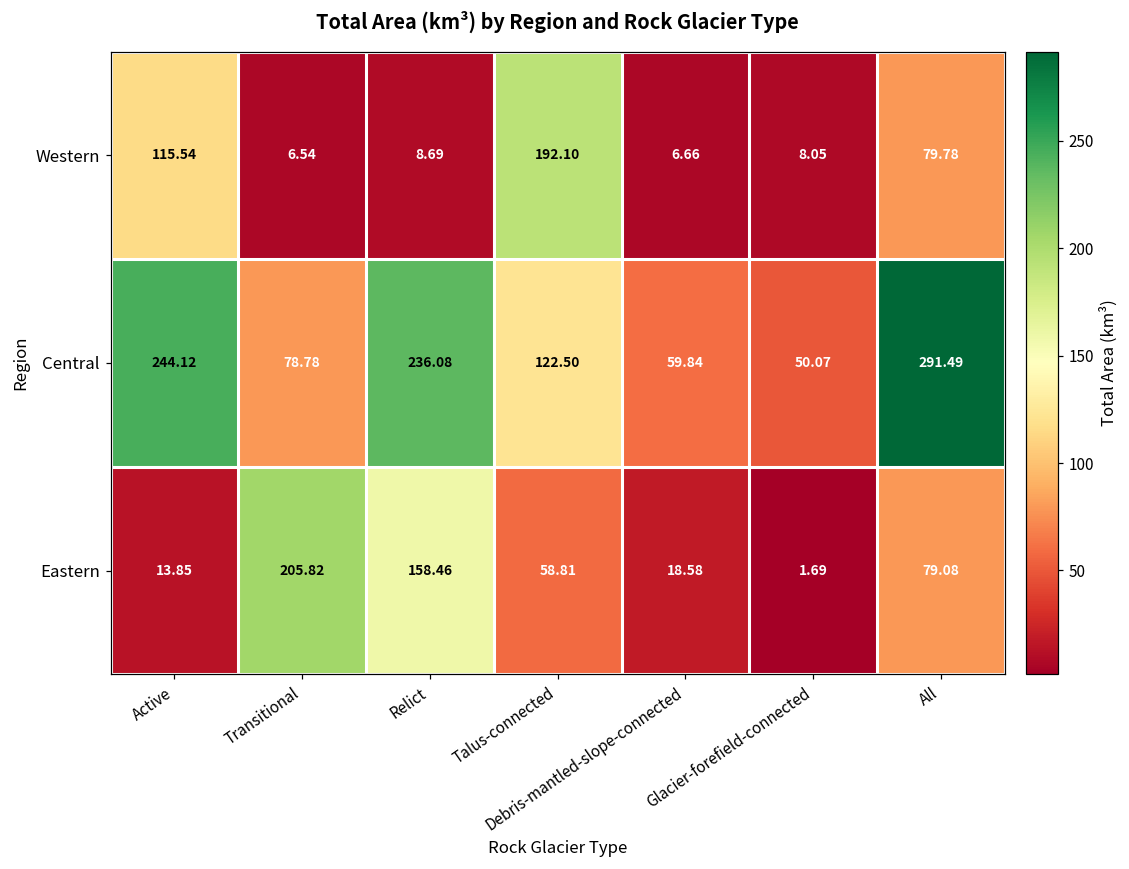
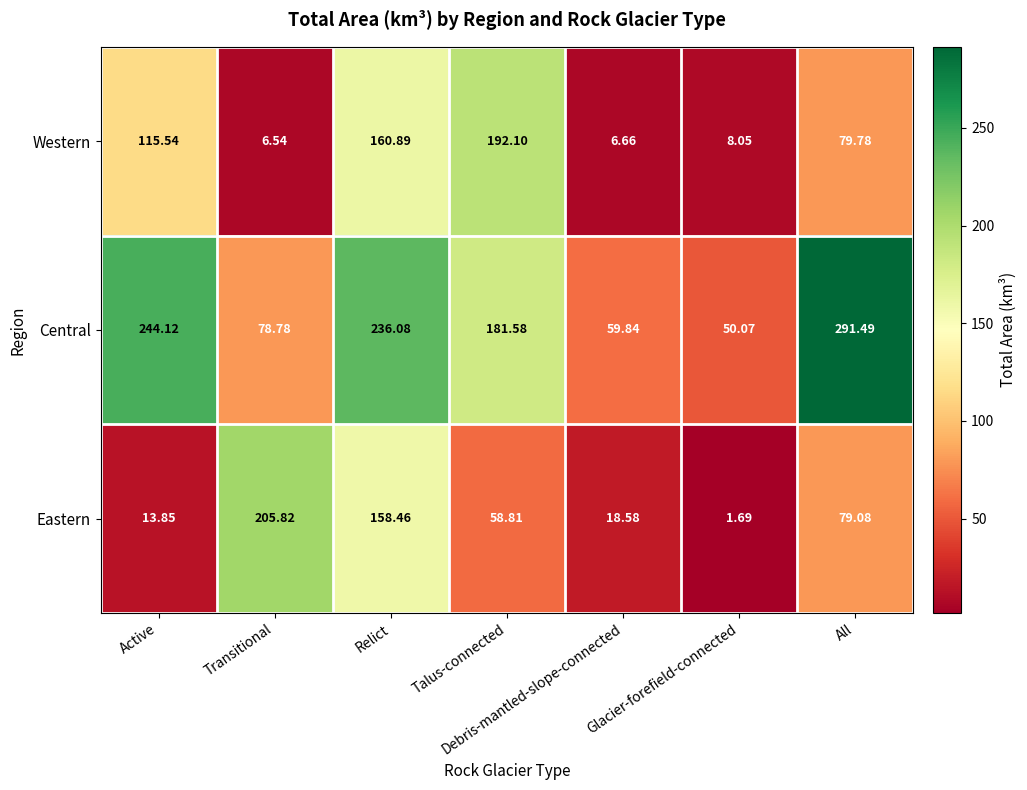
Western, Relict: 8.69 -> 160.89
Central, Talus-connected: 122.50 -> 181.58
